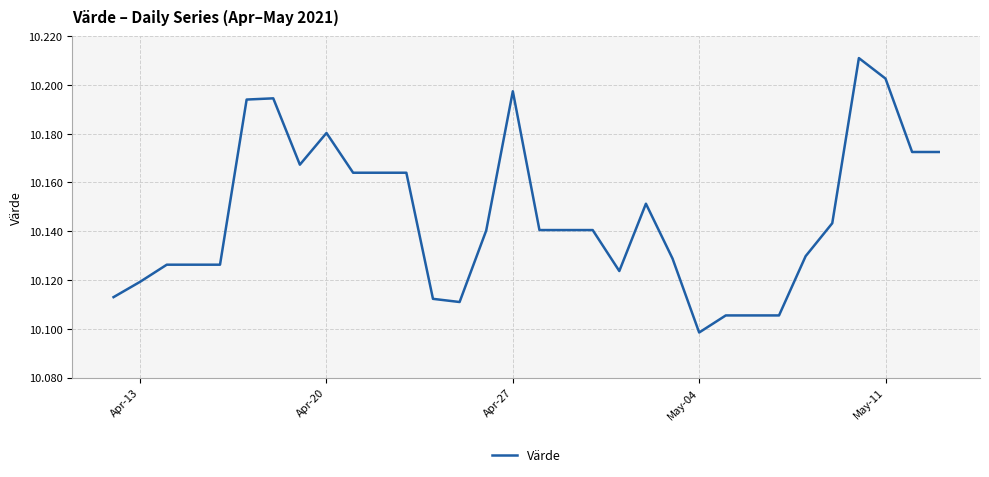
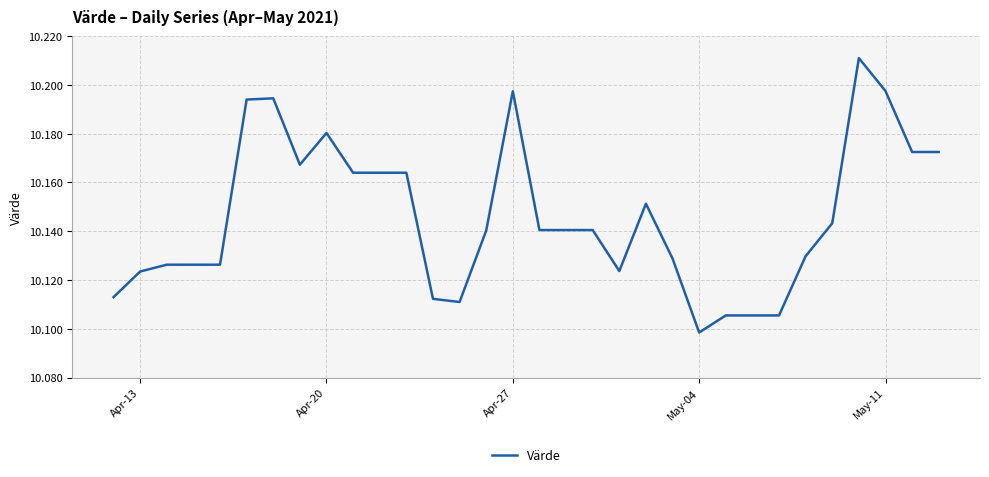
Apr-13: 10.119 -> 10.124
May-11: 10.203 -> 10.198
